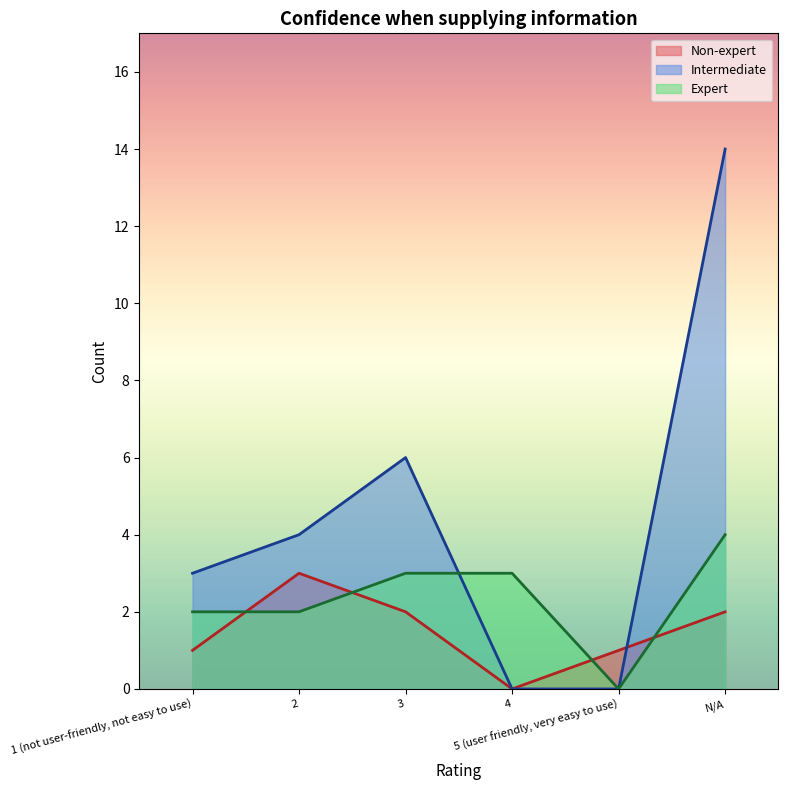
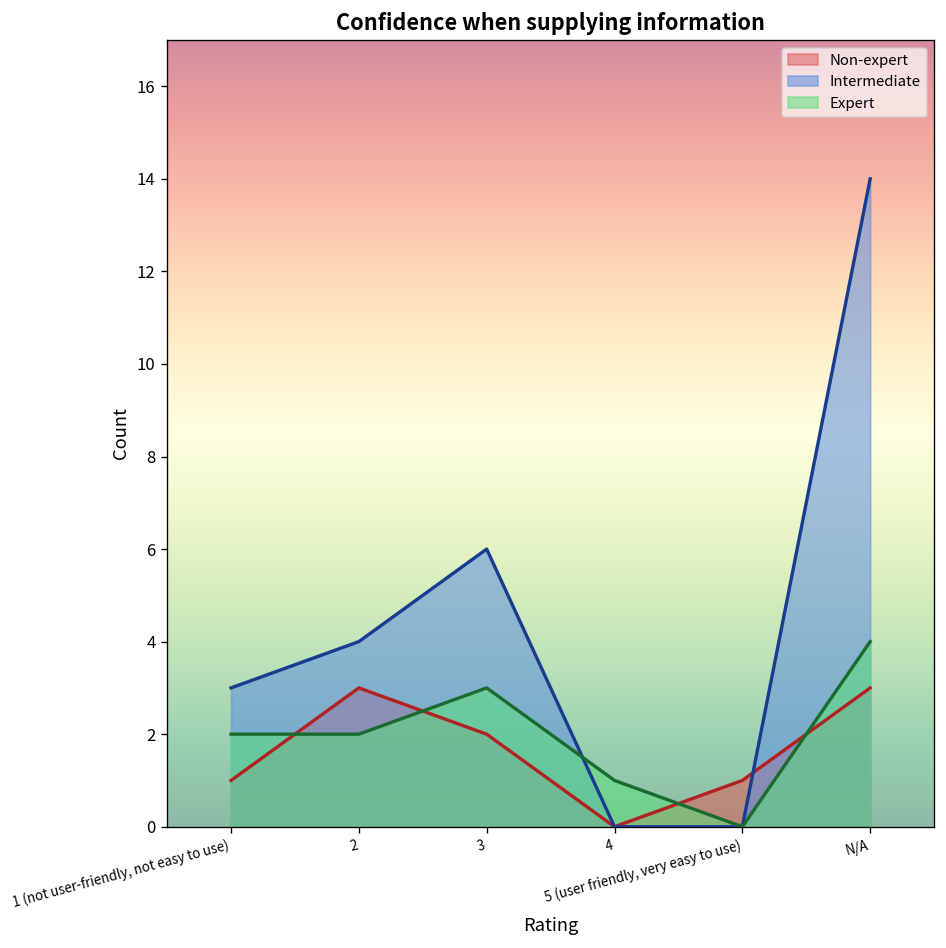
Expert, 4: 3 -> 1
Non-expert, N/A: 2 -> 3
